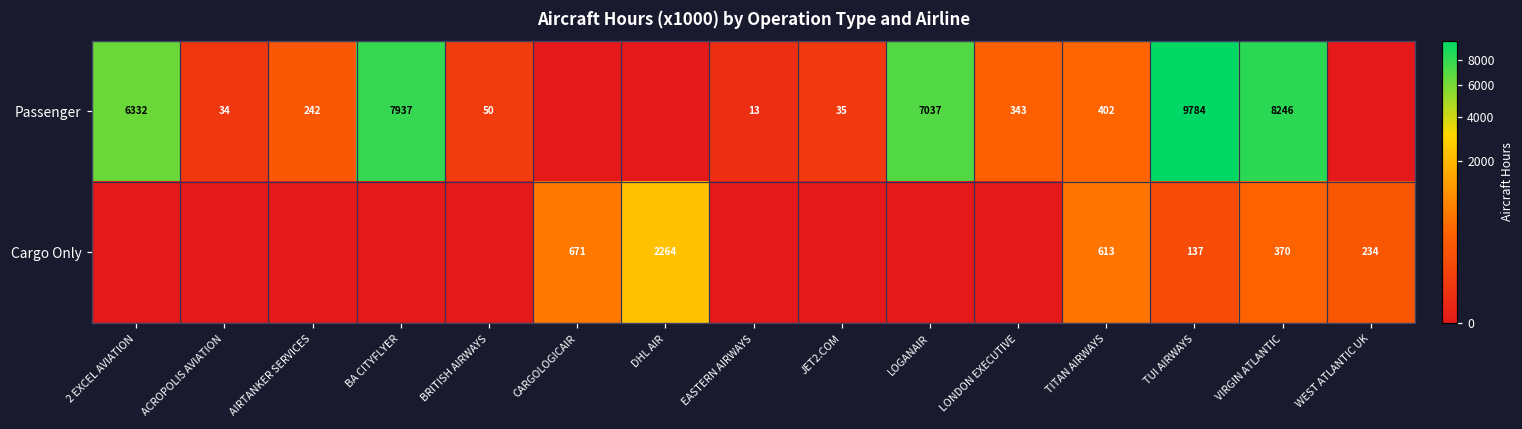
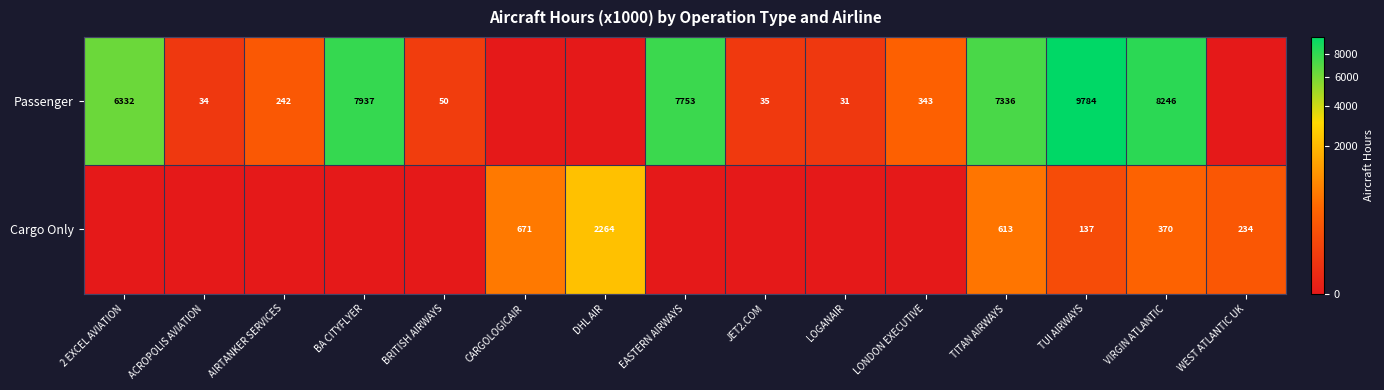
Passenger, EASTERN AIRWAYS: 13 -> 7753
Passenger, LOGANAIR: 7037 -> 31
Passenger, TITAN AIRWAYS: 402 -> 7336
